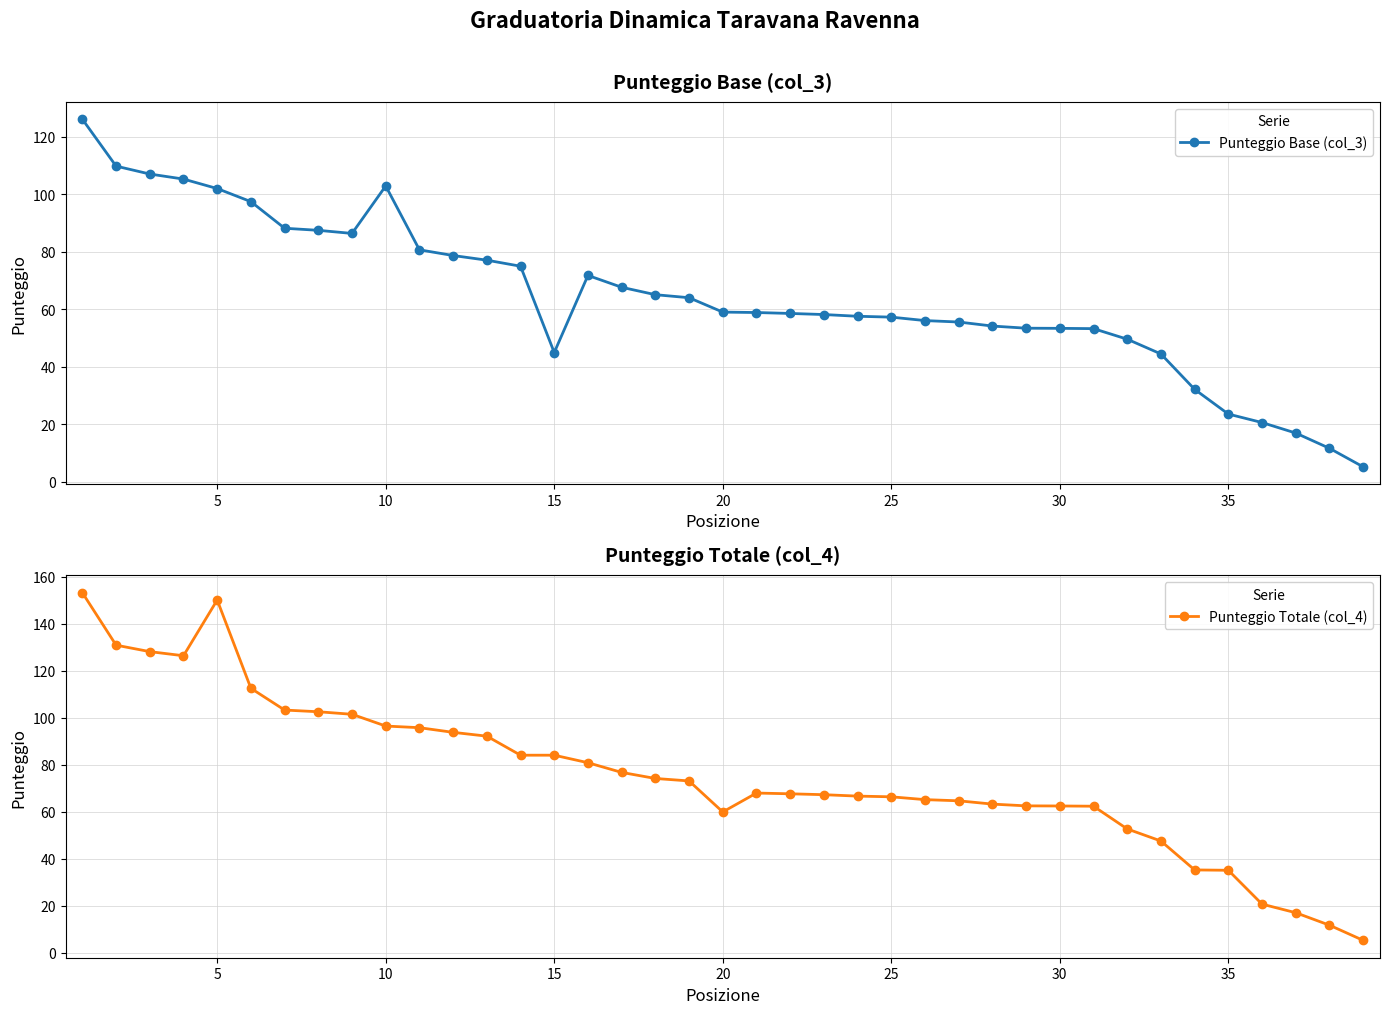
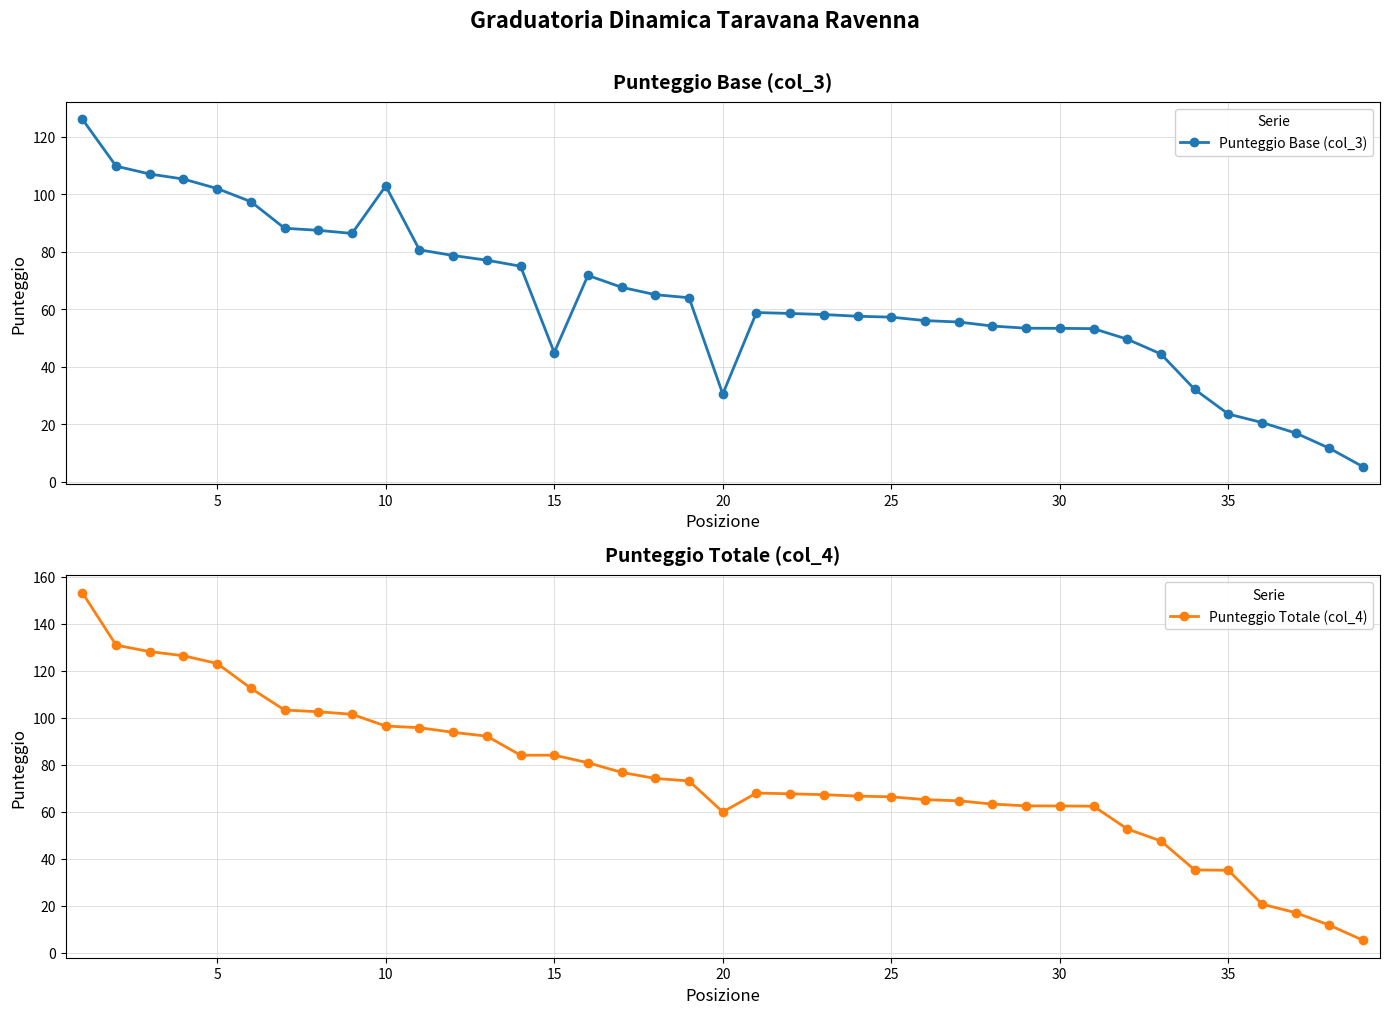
Punteggio Base (col_3), 20: 59 -> 31
Punteggio Totale (col_4), 5: 150 -> 123
